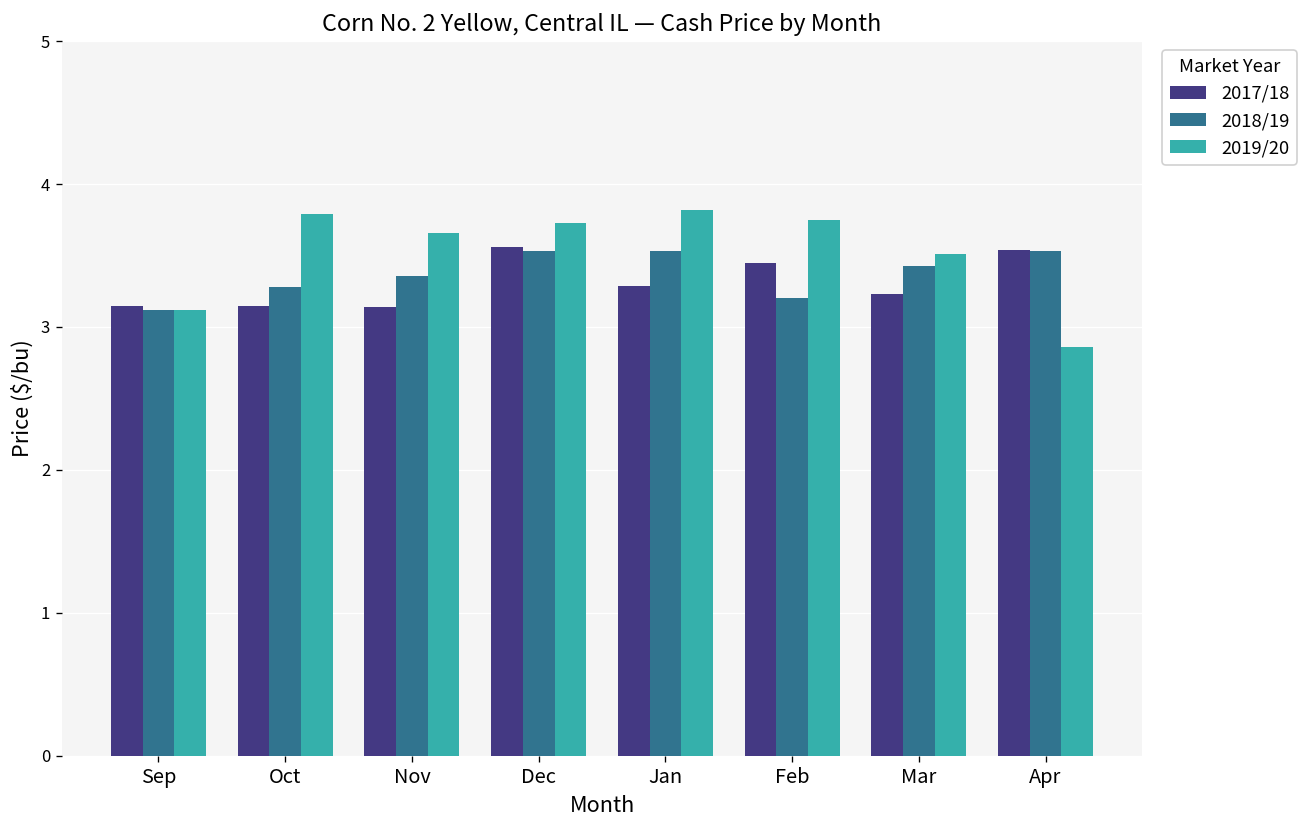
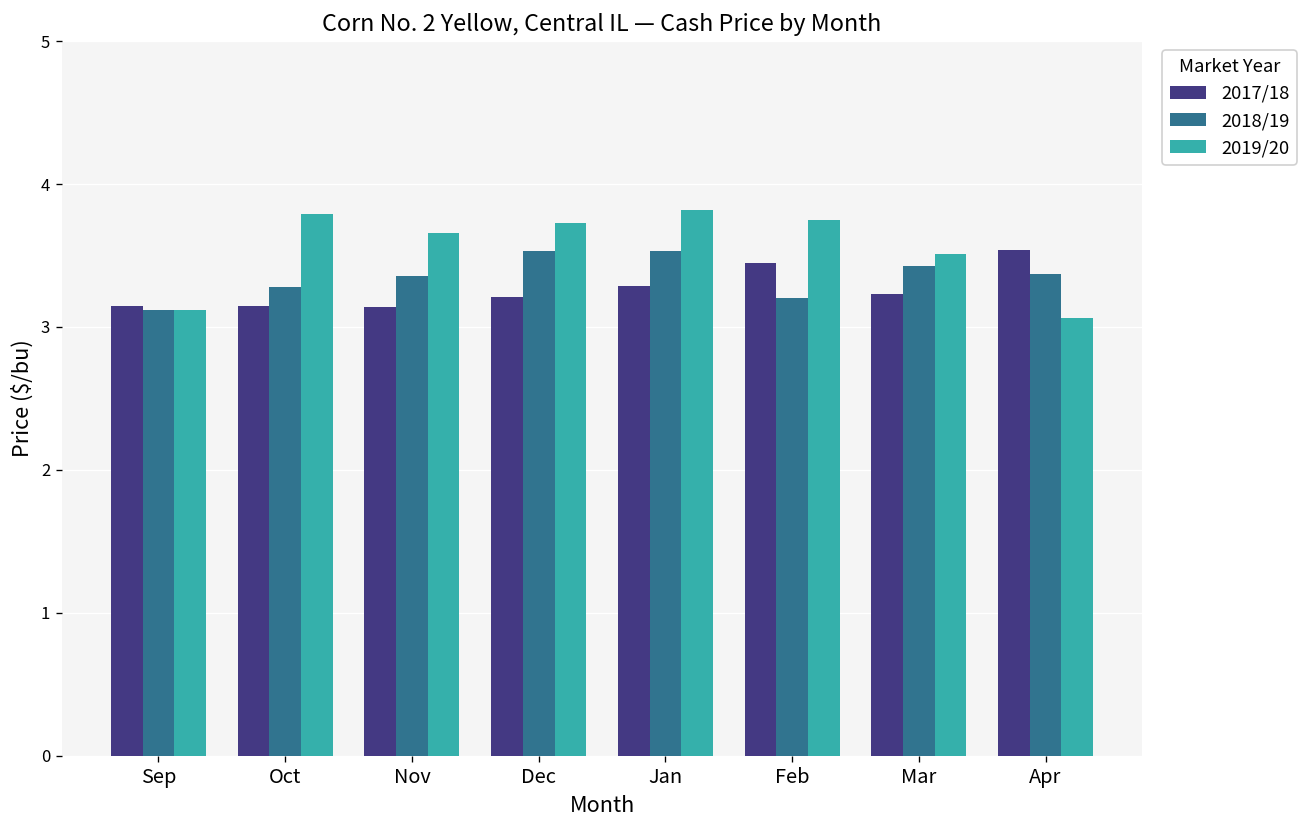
2017/18, Dec: 3.56 -> 3.21
2018/19, Apr: 3.53 -> 3.37
2019/20, Apr: 2.86 -> 3.06
